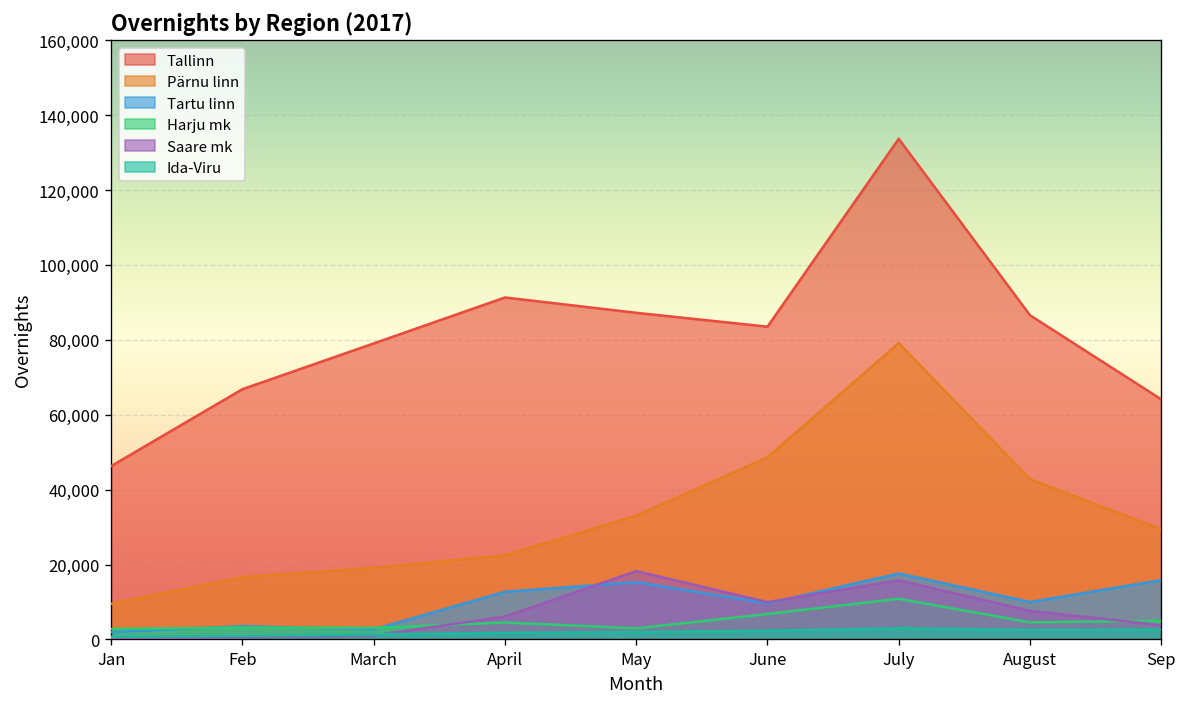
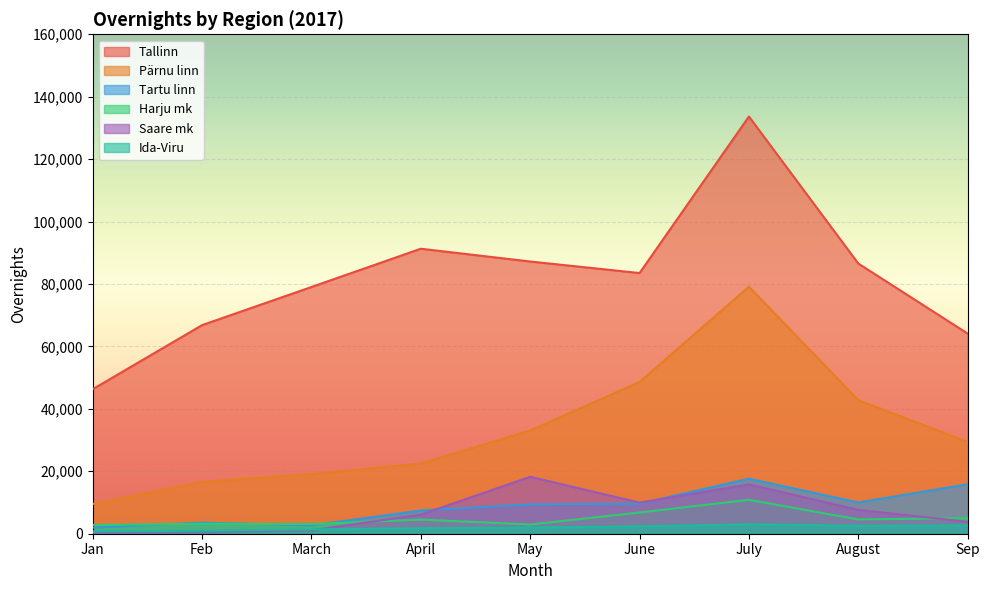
Tartu linn, April: 13,000 -> 7,000
Tartu linn, May: 15,000 -> 9,000
